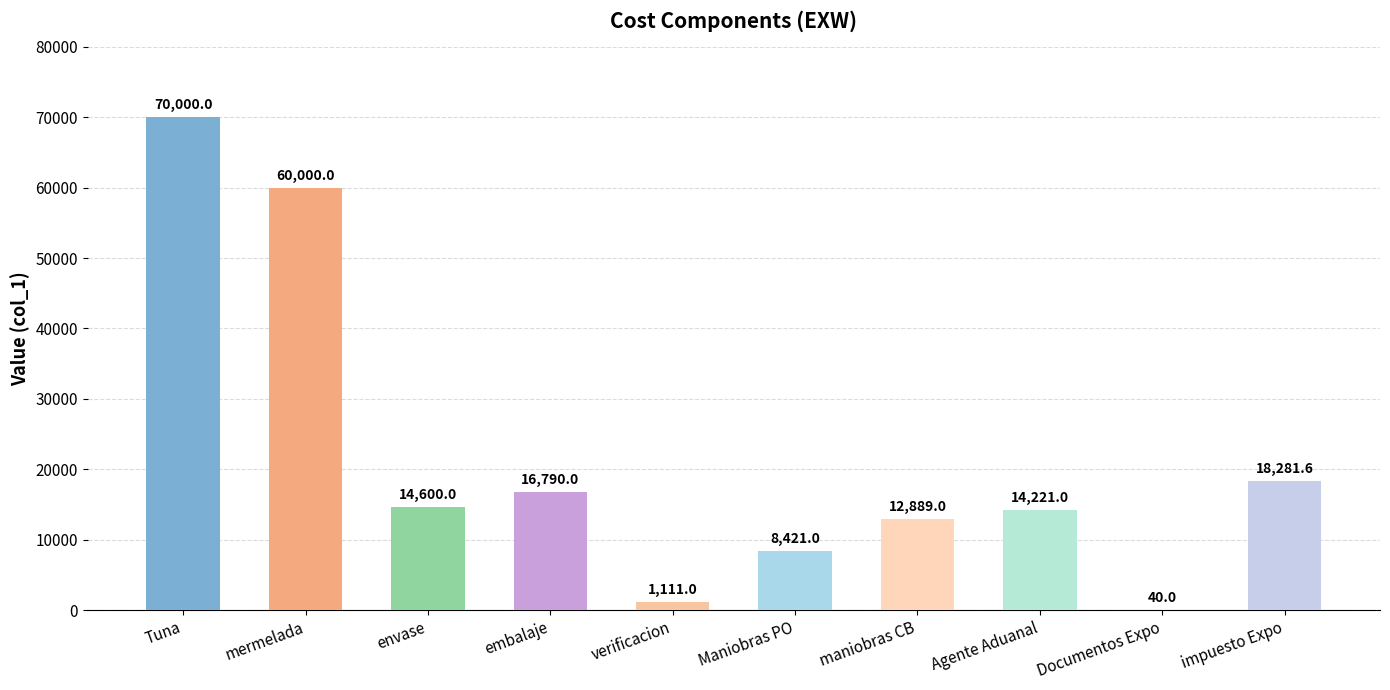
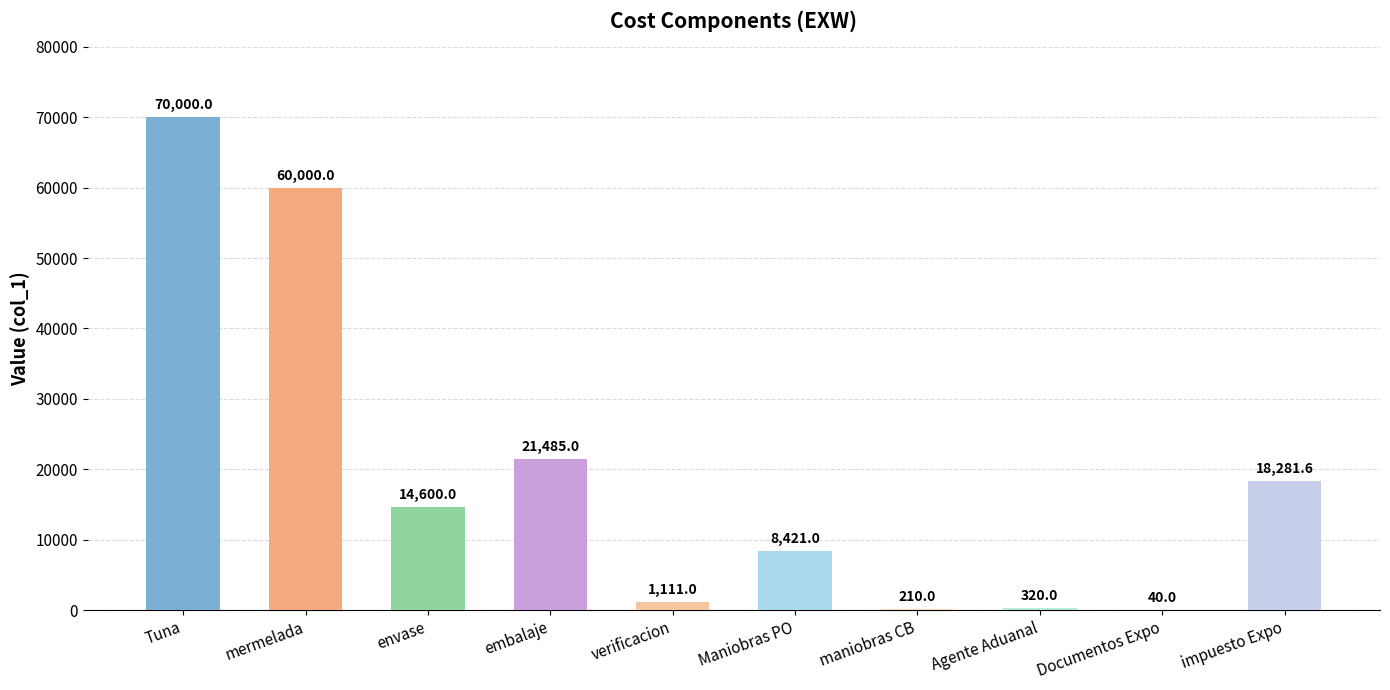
embalaje: 16,790.0 -> 21,485.0
maniobras CB: 12,889.0 -> 210.0
Agente Aduanal: 14,221.0 -> 320.0
